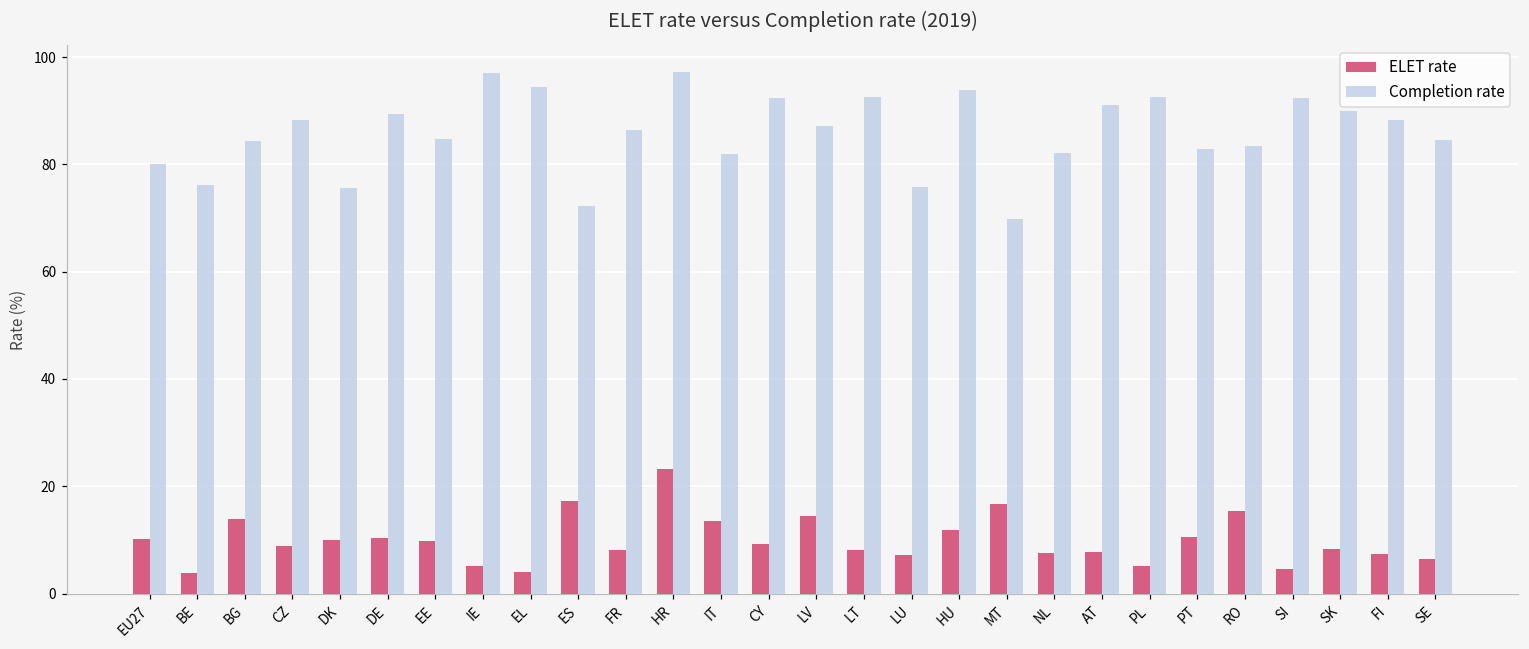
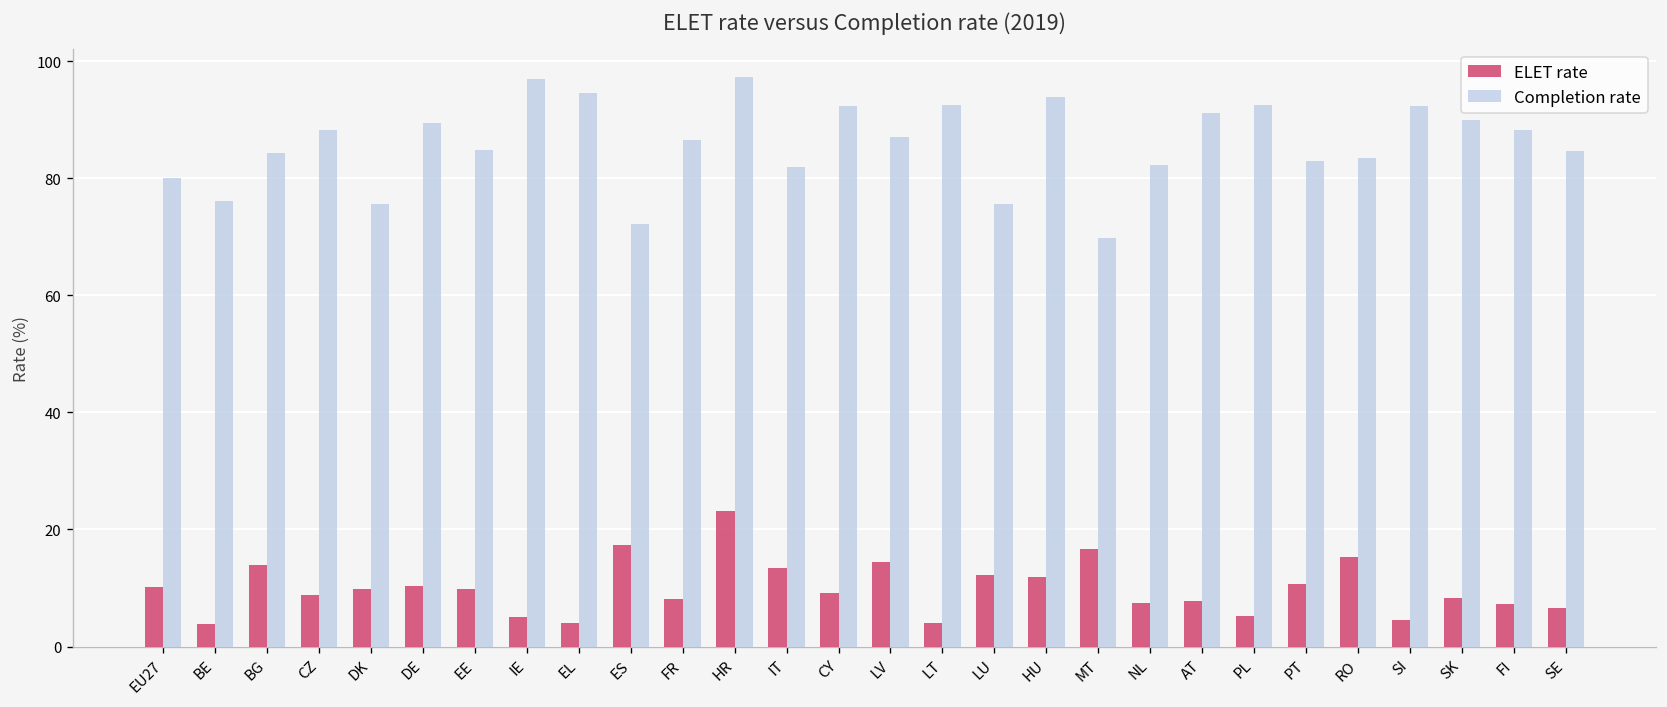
ELET rate, LT: 8 -> 4
ELET rate, LU: 7 -> 12
